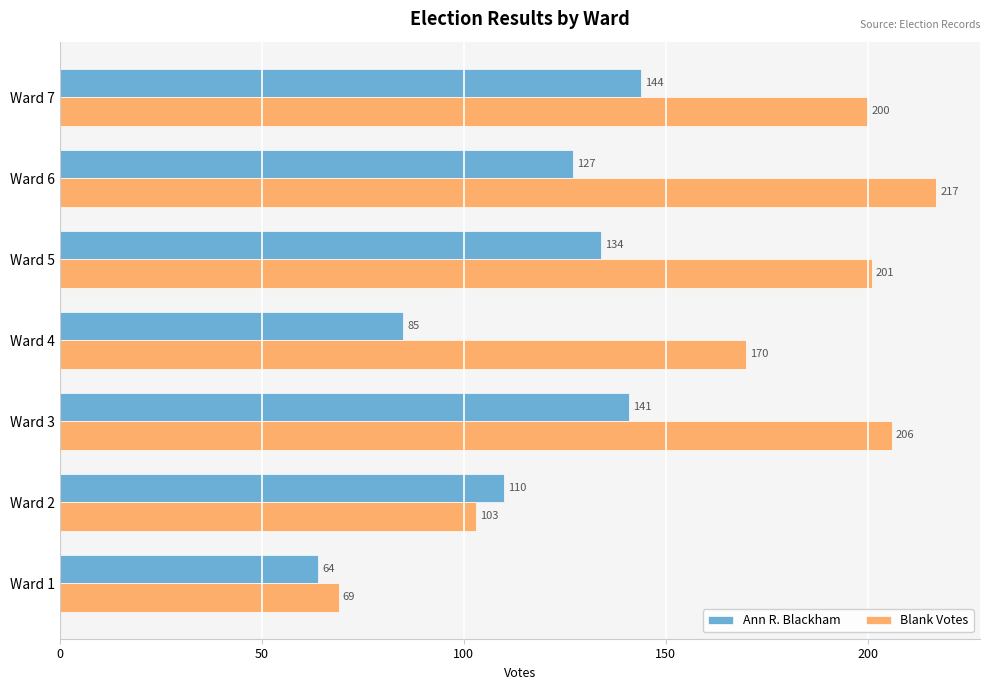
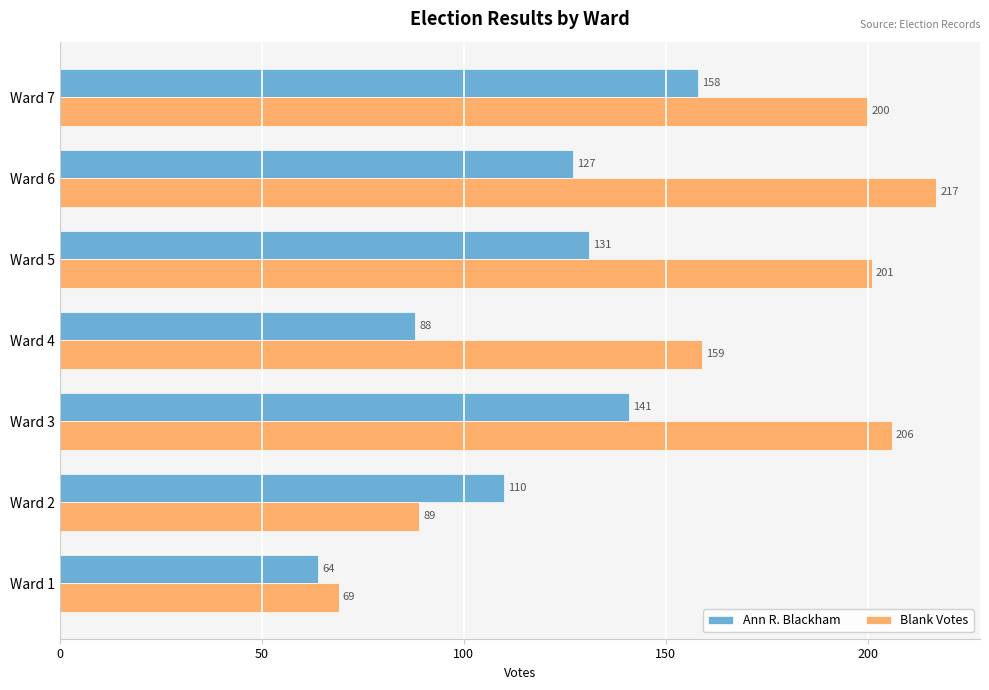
Ann R. Blackham, Ward 7: 144 -> 158
Ann R. Blackham, Ward 5: 134 -> 131
Ann R. Blackham, Ward 4: 85 -> 88
Blank Votes, Ward 4: 170 -> 159
Blank Votes, Ward 2: 103 -> 89
